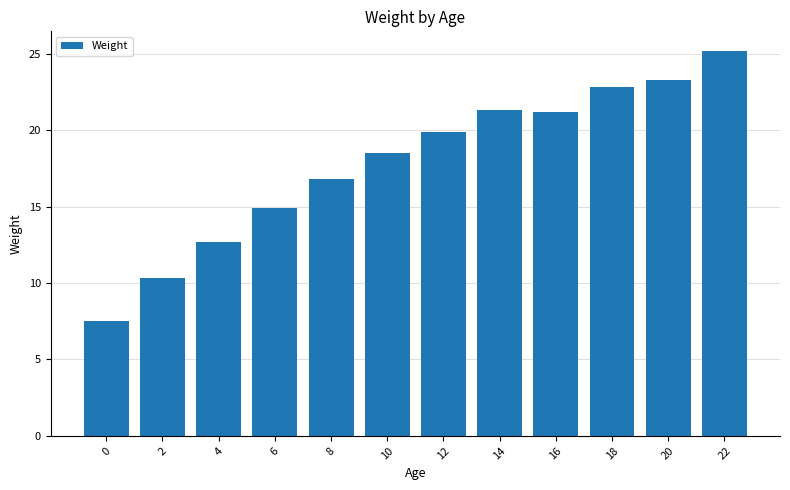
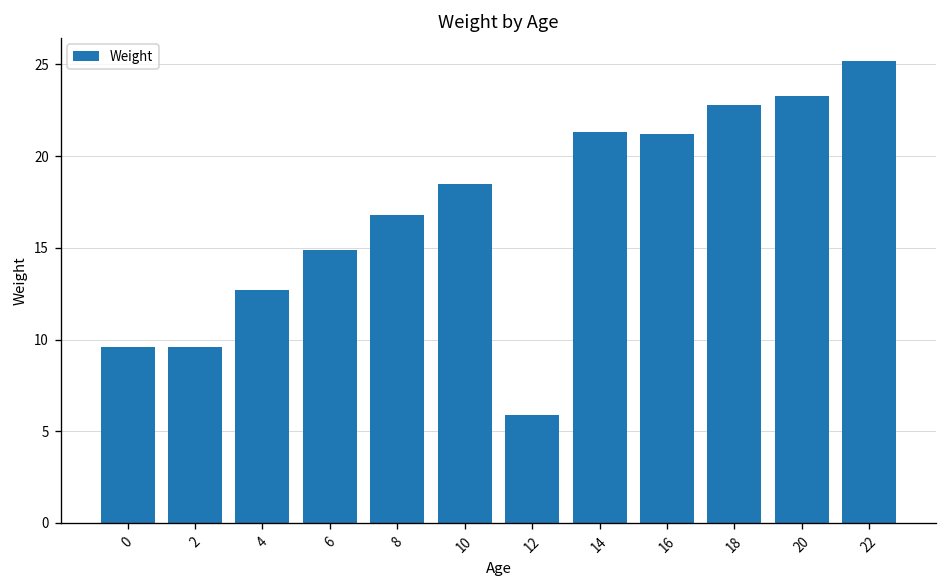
0: 7.5 -> 9.6
2: 10.3 -> 9.6
12: 19.9 -> 5.9
